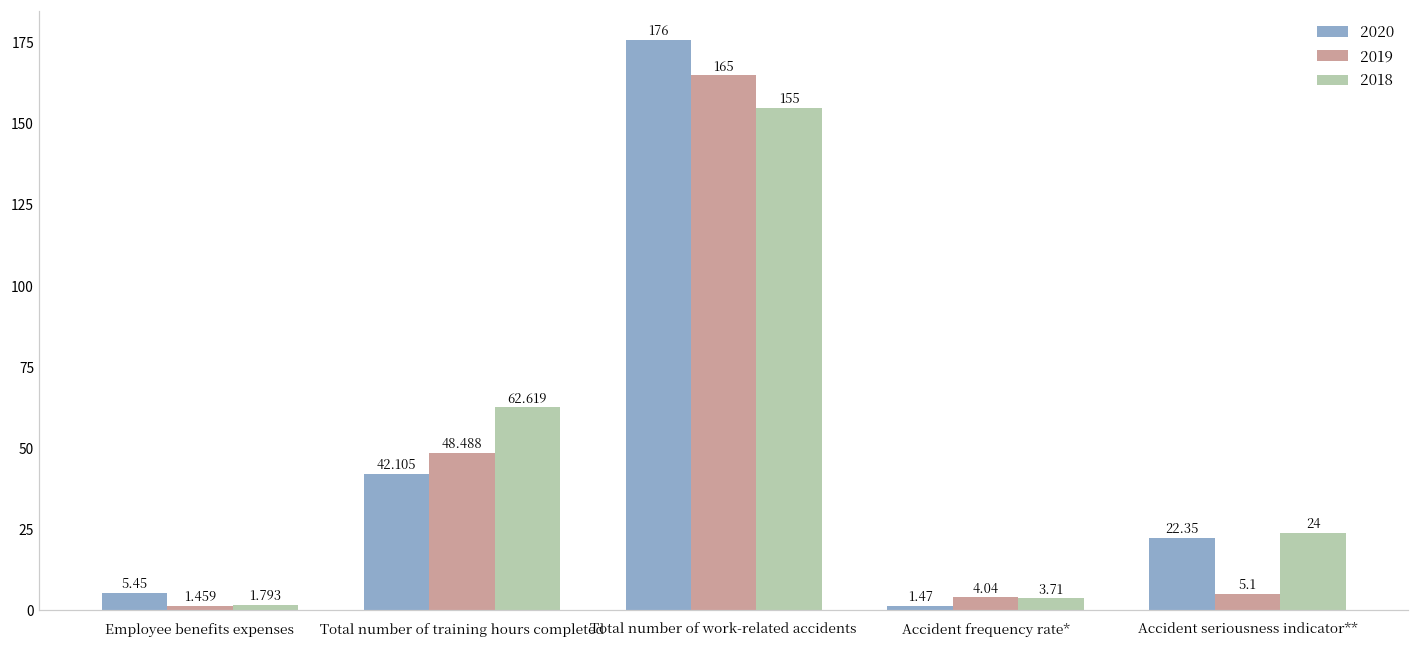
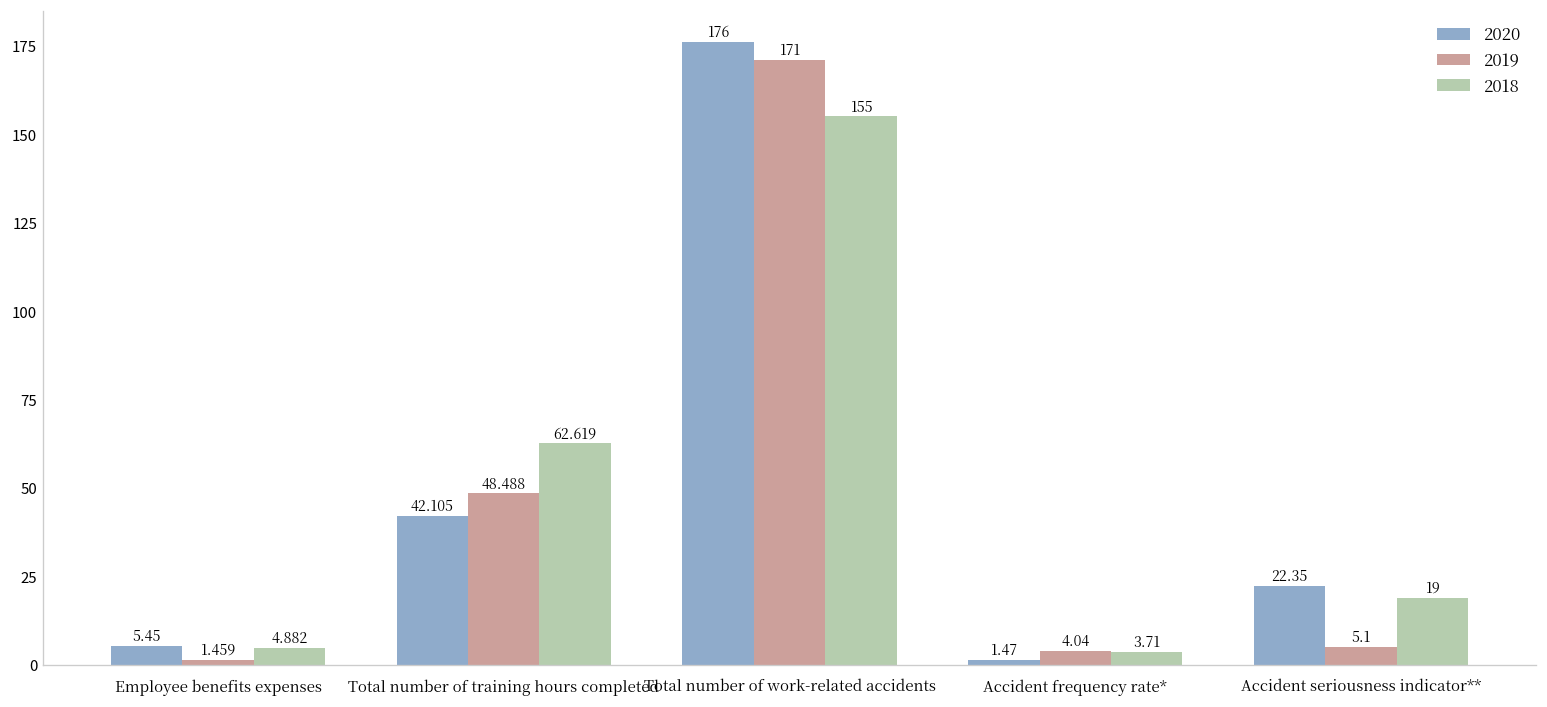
2018, Employee benefits expenses: 1.793 -> 4.882
2019, Total number of work-related accidents: 165 -> 171
2018, Accident seriousness indicator**: 24 -> 19
